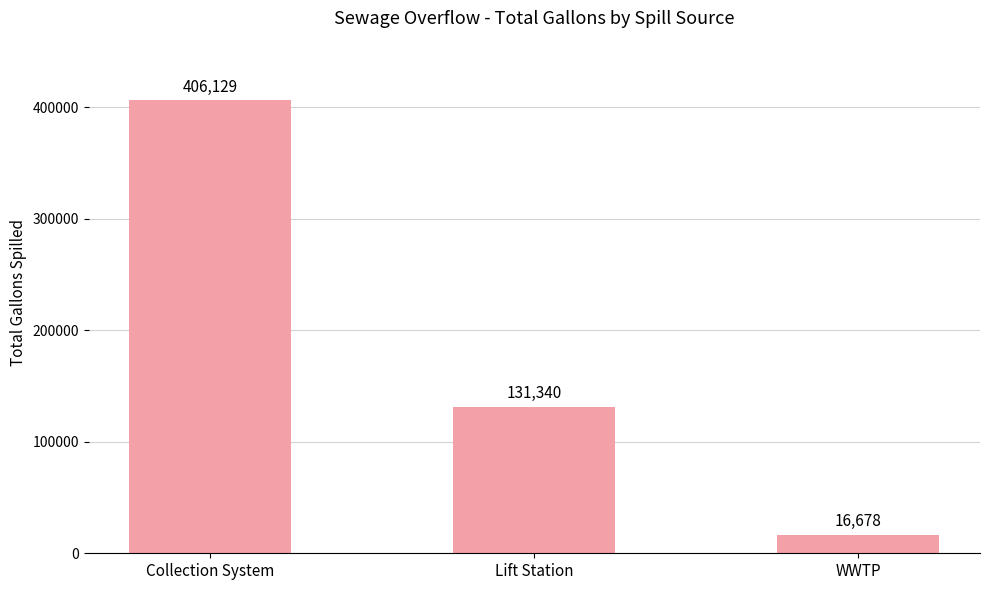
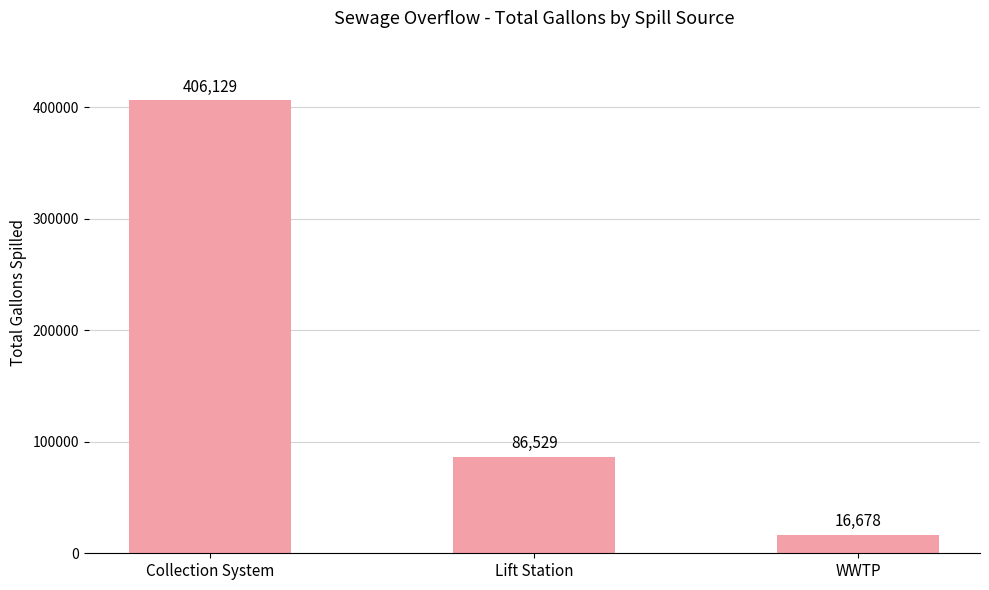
Lift Station: 131,340 -> 86,529
